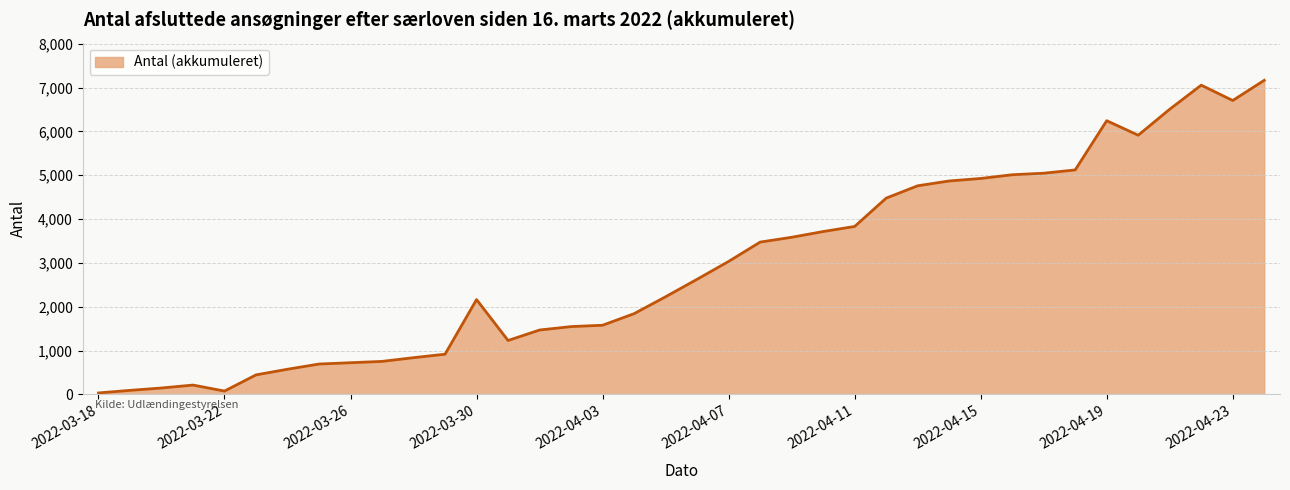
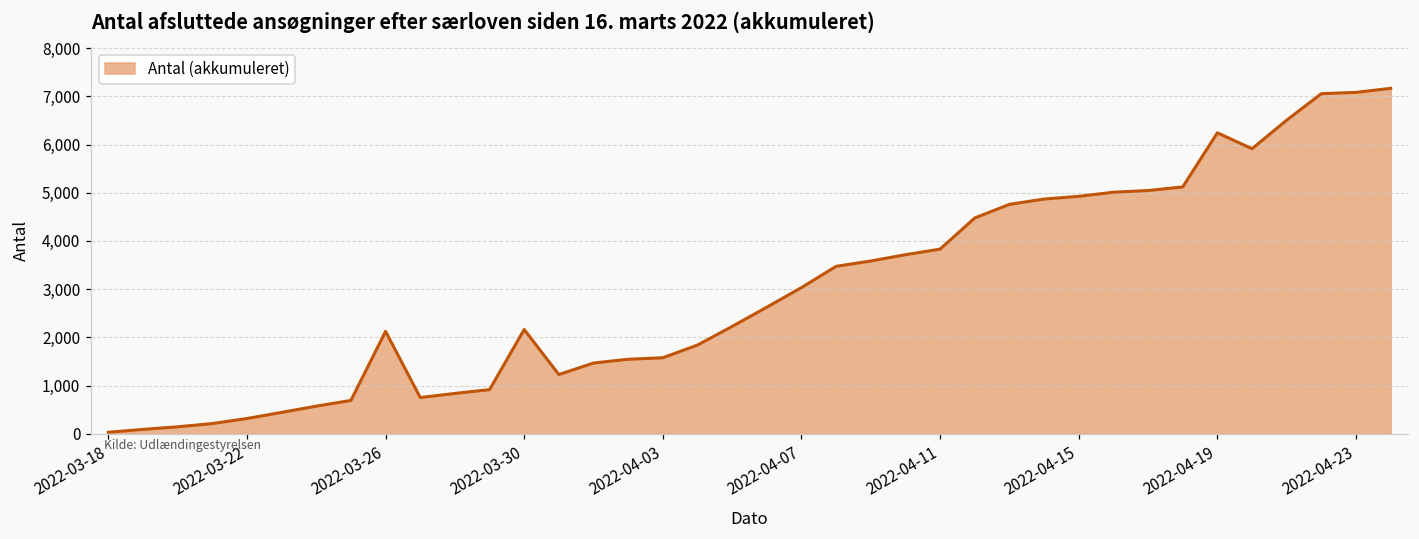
2022-03-22: 100 -> 300
2022-03-26: 700 -> 2,100
2022-04-23: 6,700 -> 7,100
